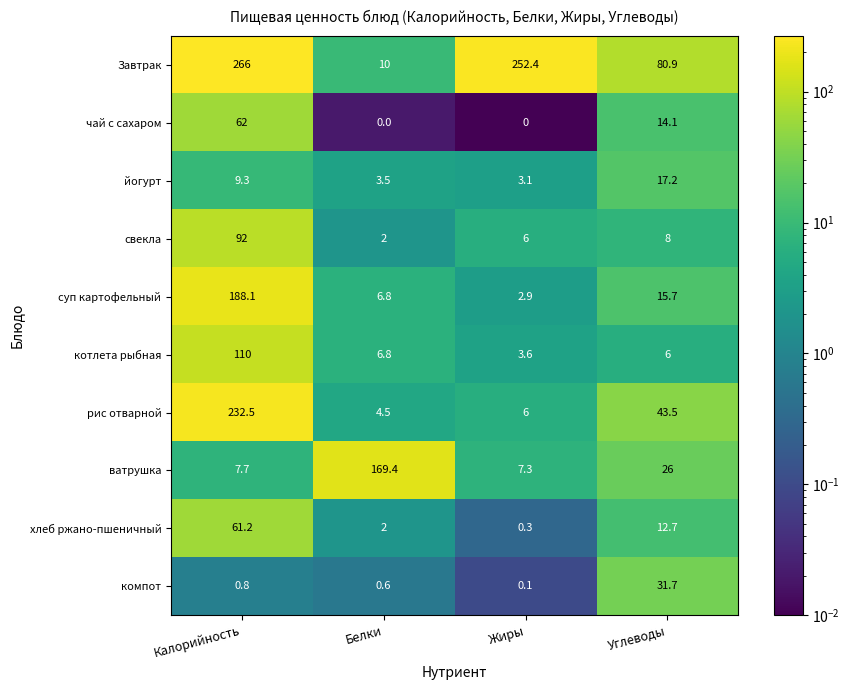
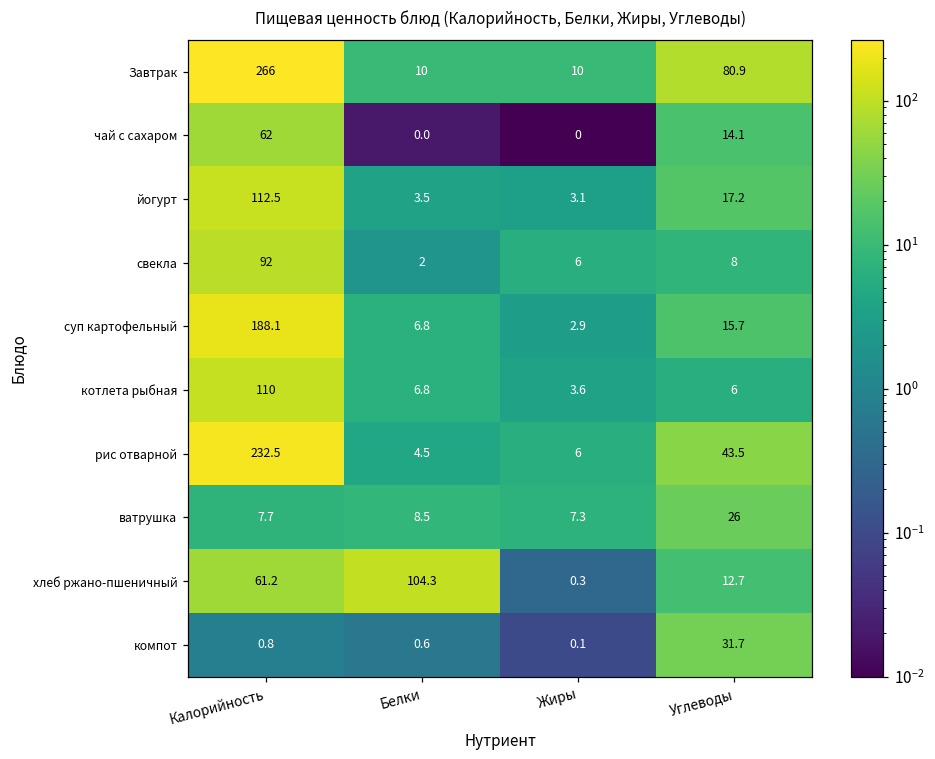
Завтрак, Жиры: 252.4 -> 10
йогурт, Калорийность: 9.3 -> 112.5
ватрушка, Белки: 169.4 -> 8.5
хлеб ржано-пшеничный, Белки: 2 -> 104.3
